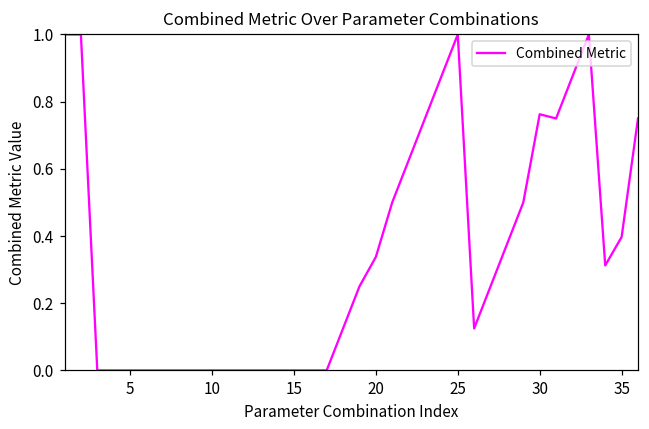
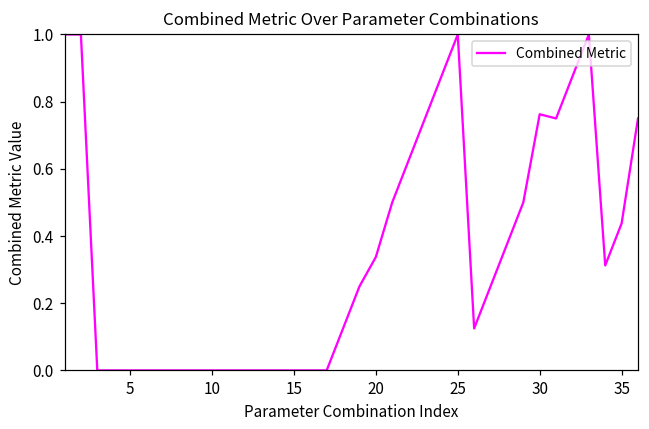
35: 0.40 -> 0.44
